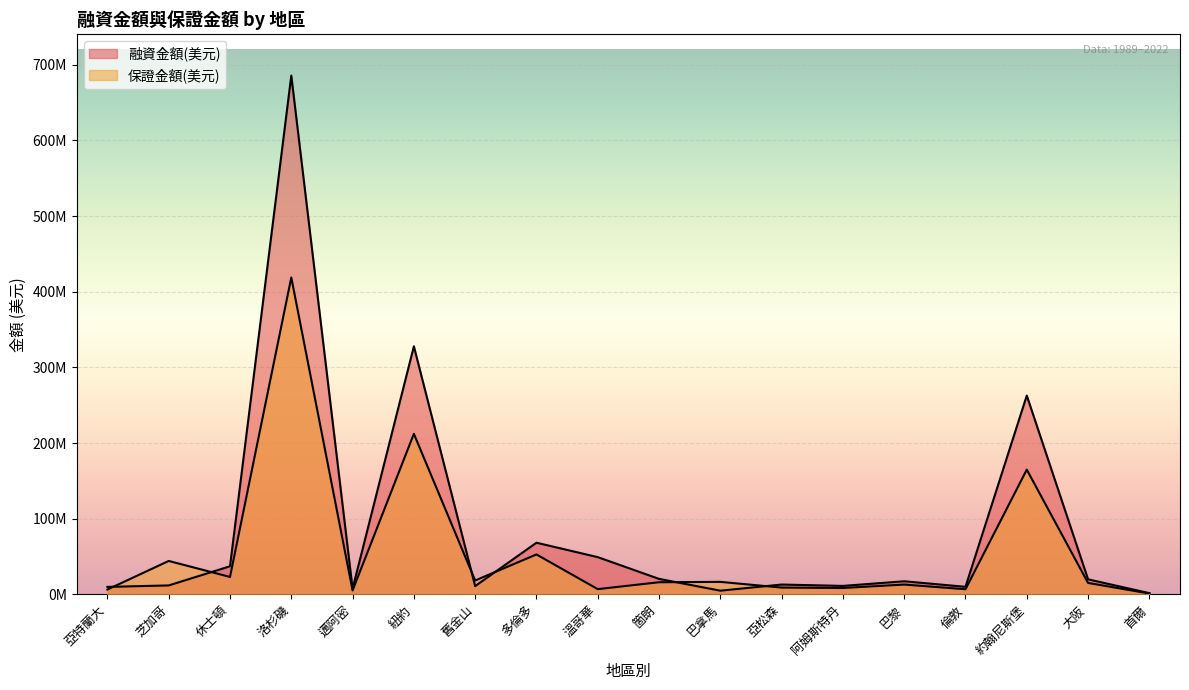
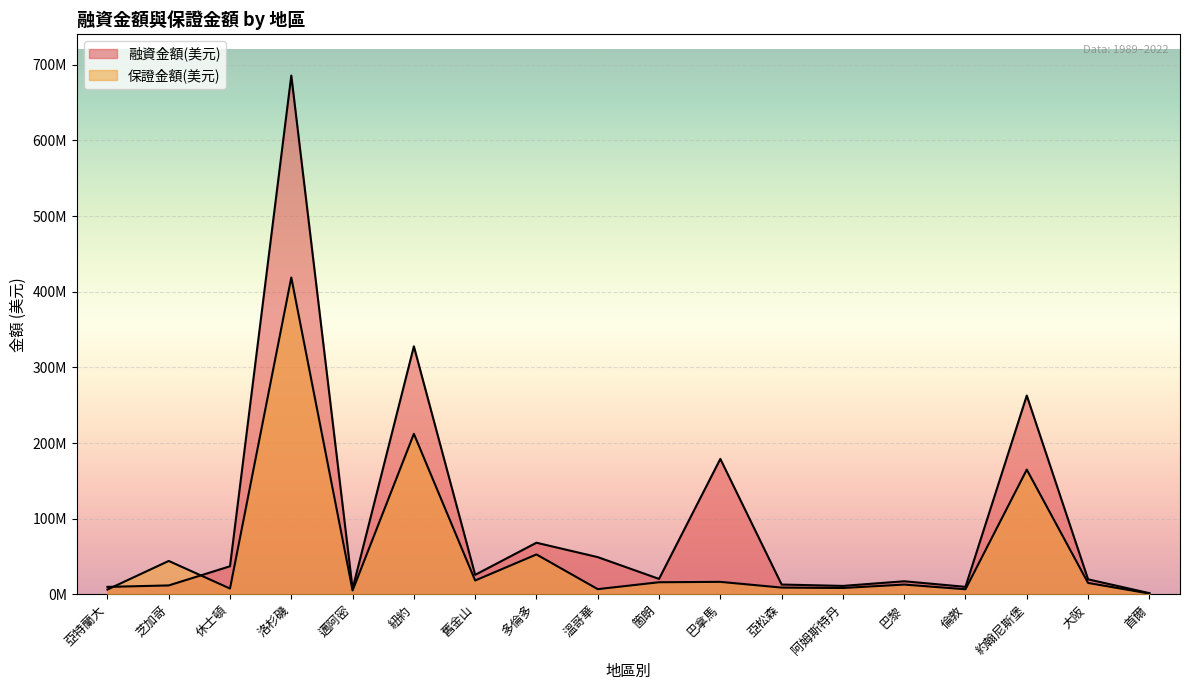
保證金額(美元), 休士頓: 20000000 -> 10000000
融資金額(美元), 舊金山: 10000000 -> 30000000
融資金額(美元), 巴拿馬: 0 -> 180000000
